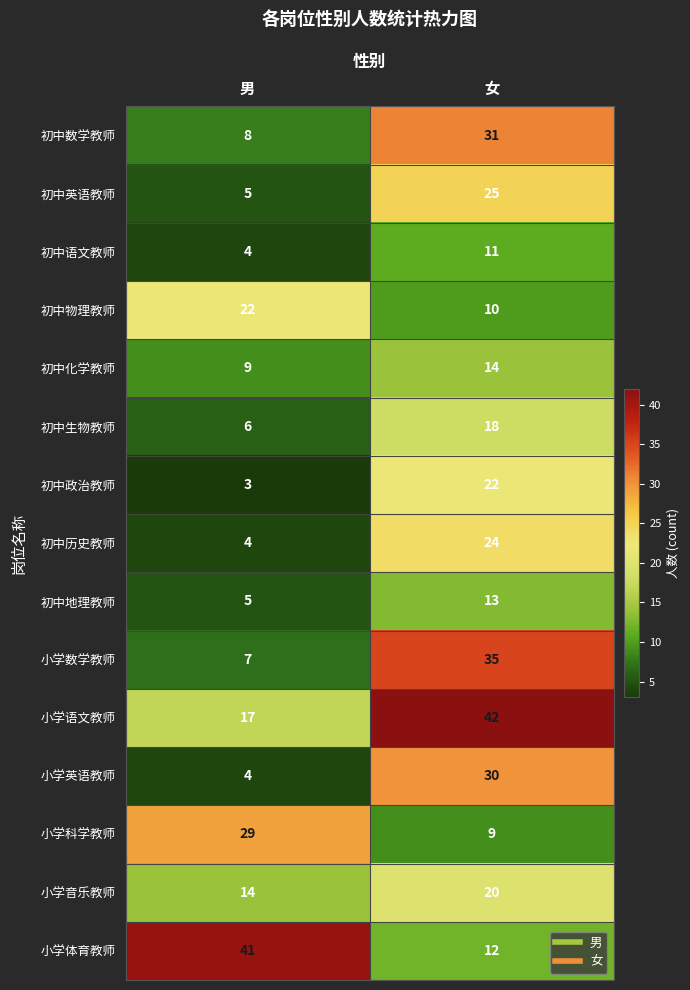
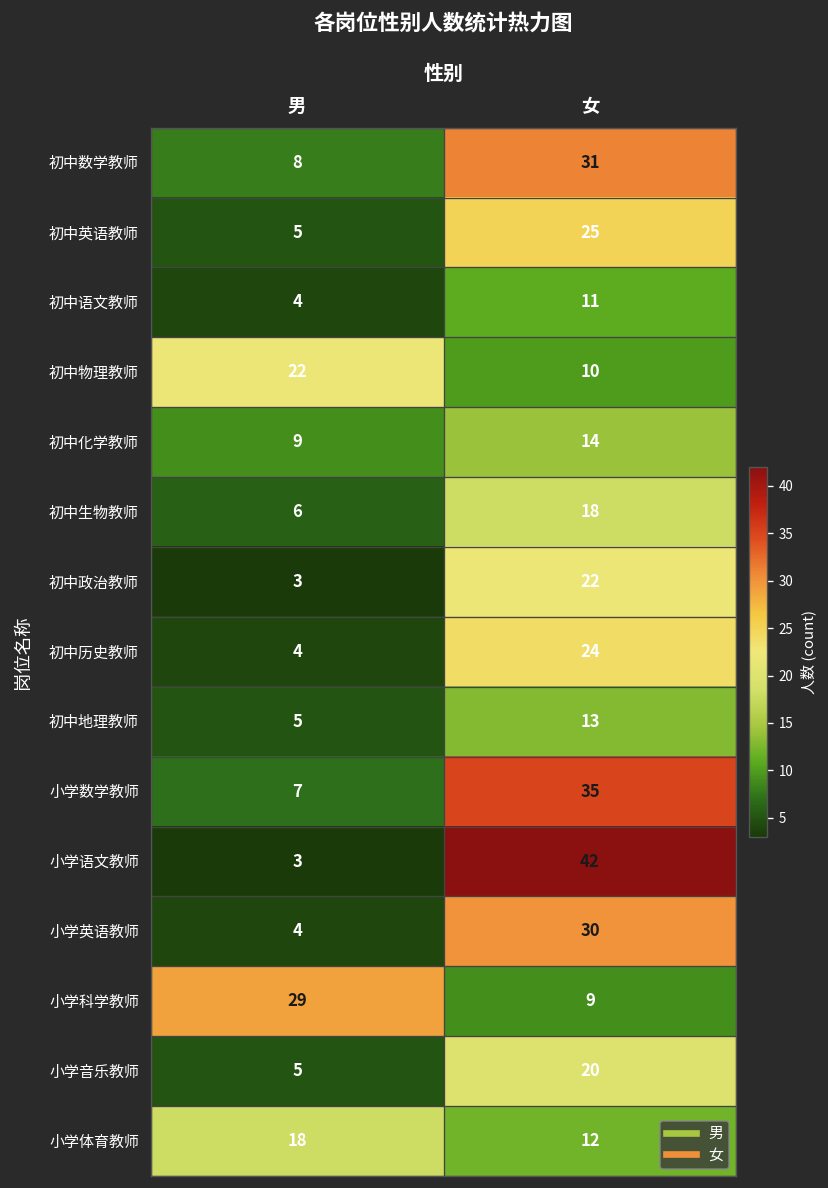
小学语文教师, 男: 17 -> 3
小学音乐教师, 男: 14 -> 5
小学体育教师, 男: 41 -> 18
